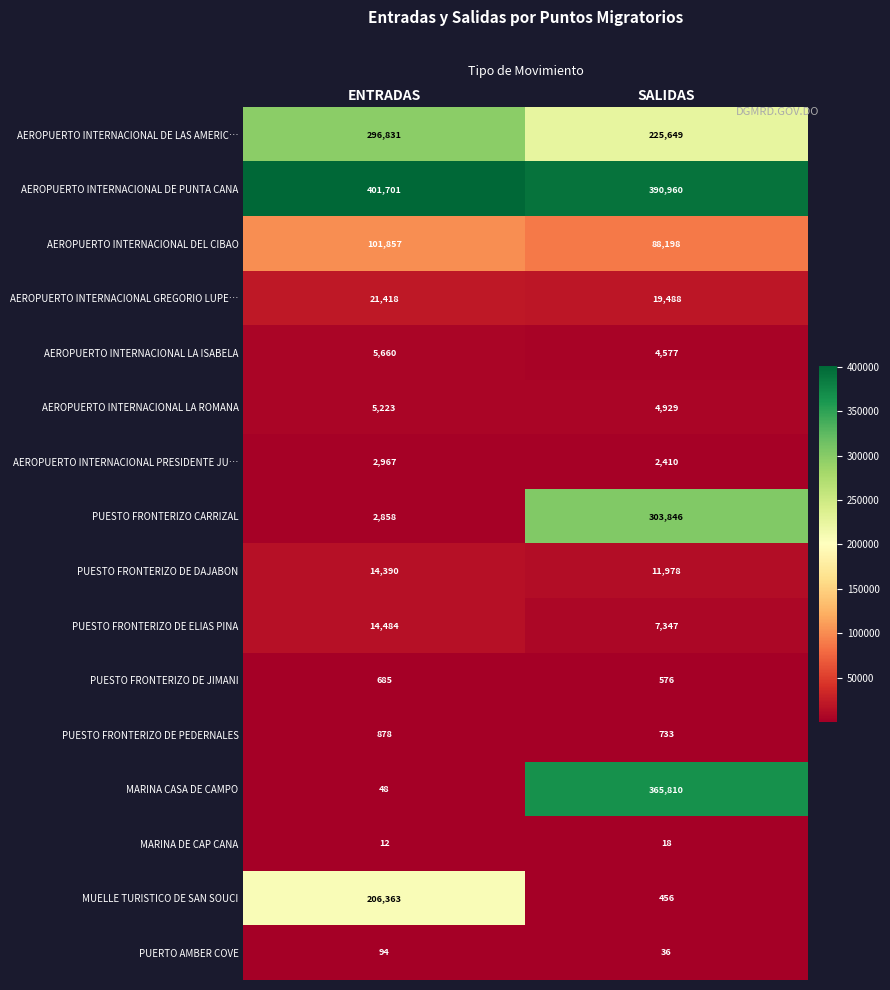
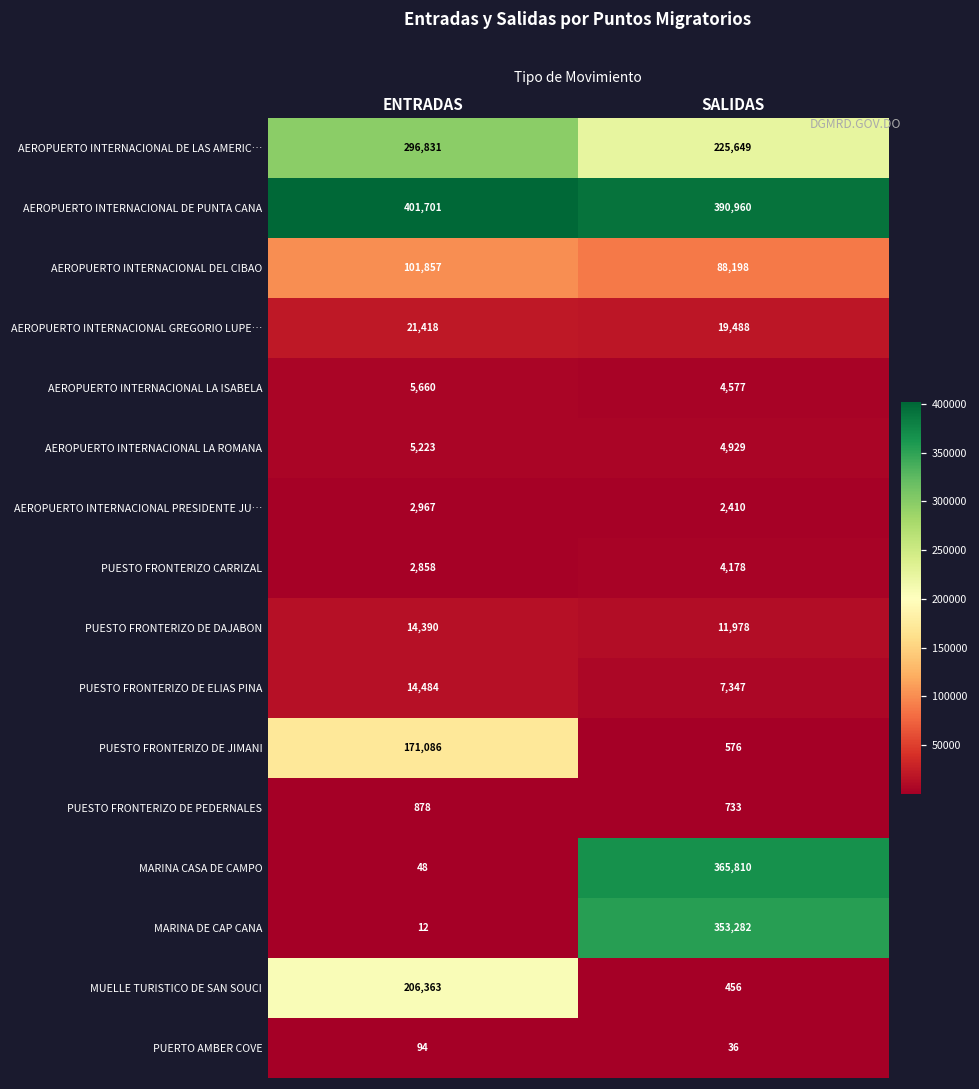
PUESTO FRONTERIZO CARRIZAL, SALIDAS: 303,846 -> 4,178
PUESTO FRONTERIZO DE JIMANI, ENTRADAS: 685 -> 171,086
MARINA DE CAP CANA, SALIDAS: 18 -> 353,282
